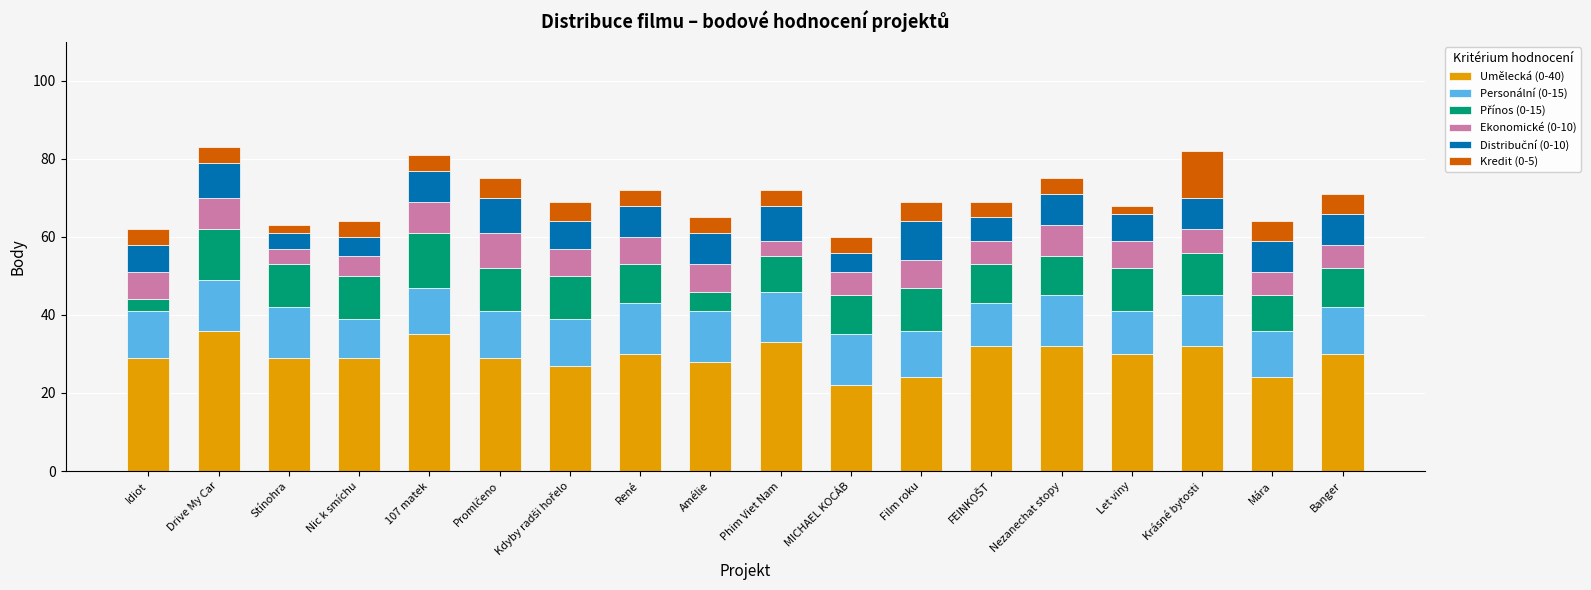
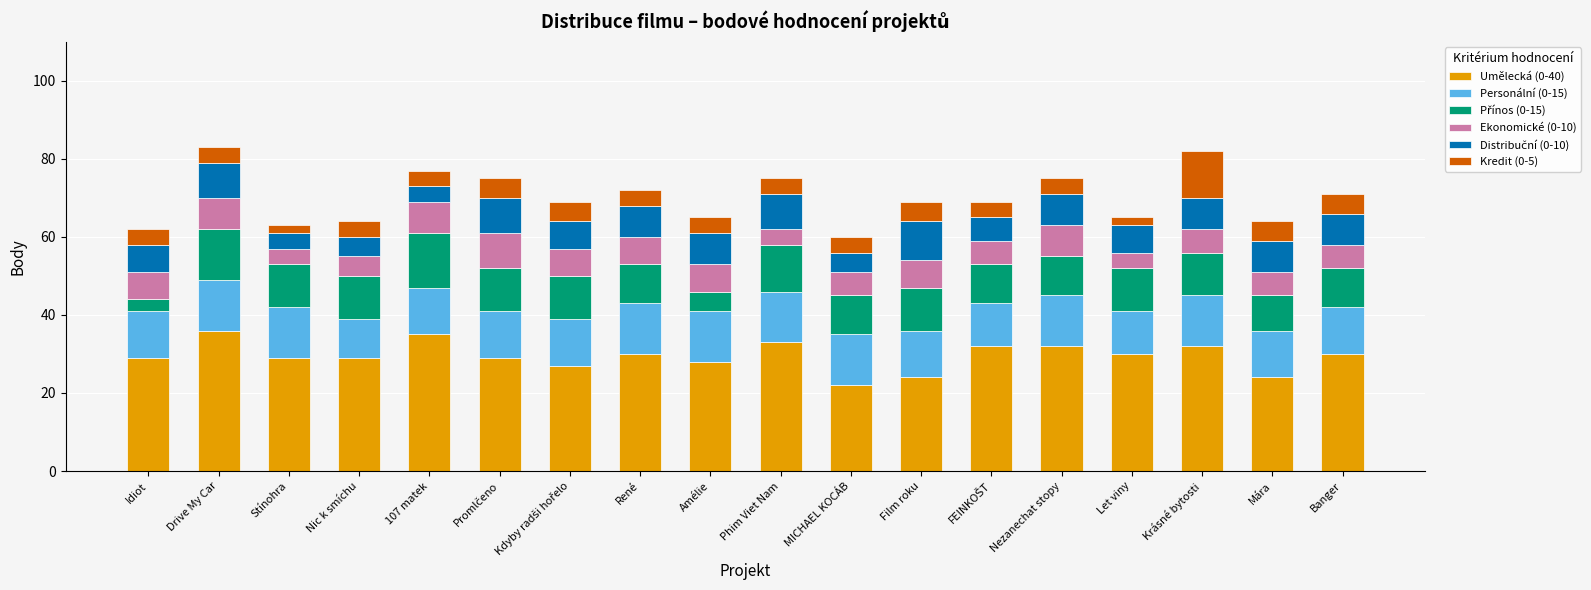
Distribuční (0-10), 107 matek: 8 -> 4
Přínos (0-15), Phim Viet Nam: 9 -> 12
Ekonomické (0-10), Let viny: 7 -> 4
